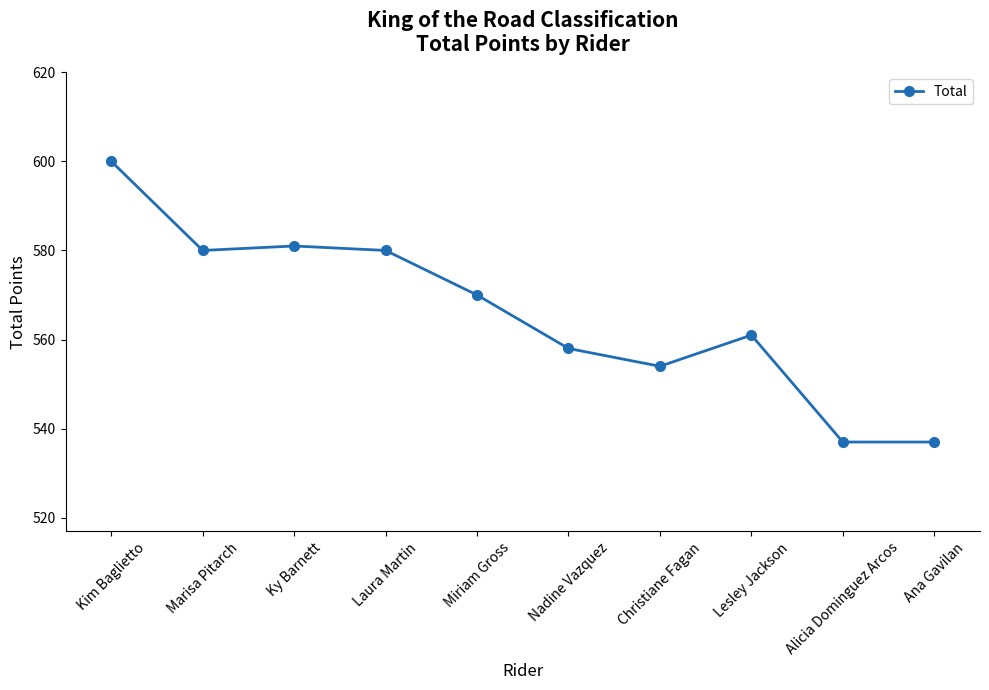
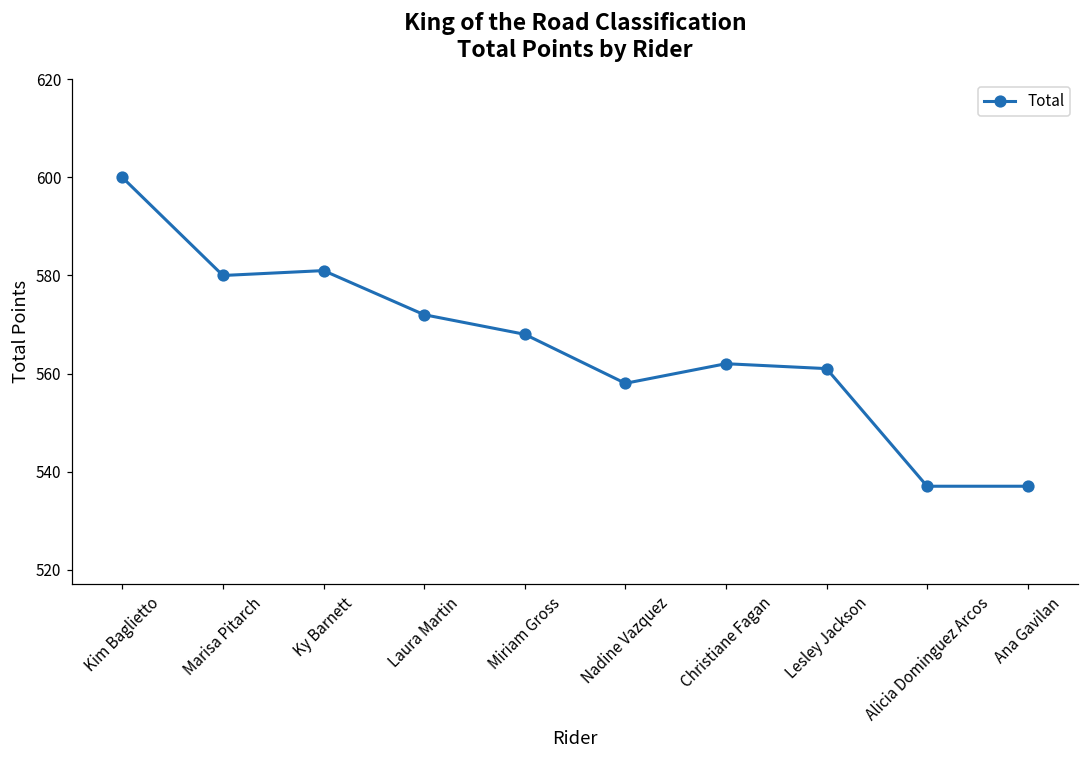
Laura Martin: 580 -> 572
Miriam Gross: 570 -> 568
Christiane Fagan: 554 -> 562
